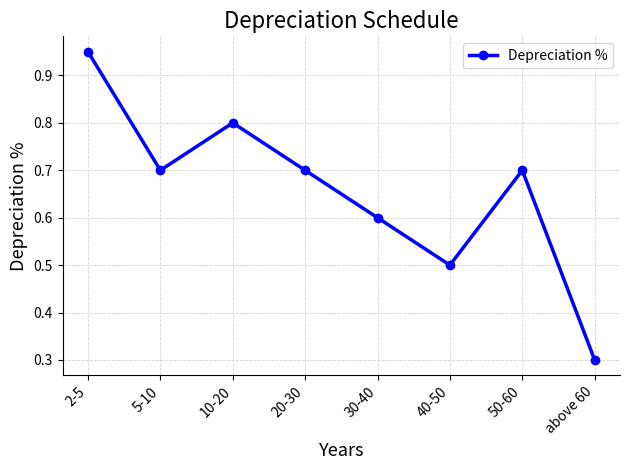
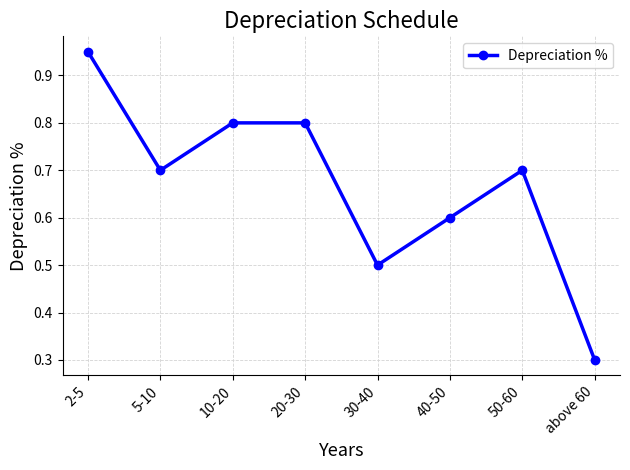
20-30: 0.7 -> 0.8
30-40: 0.6 -> 0.5
40-50: 0.5 -> 0.6
